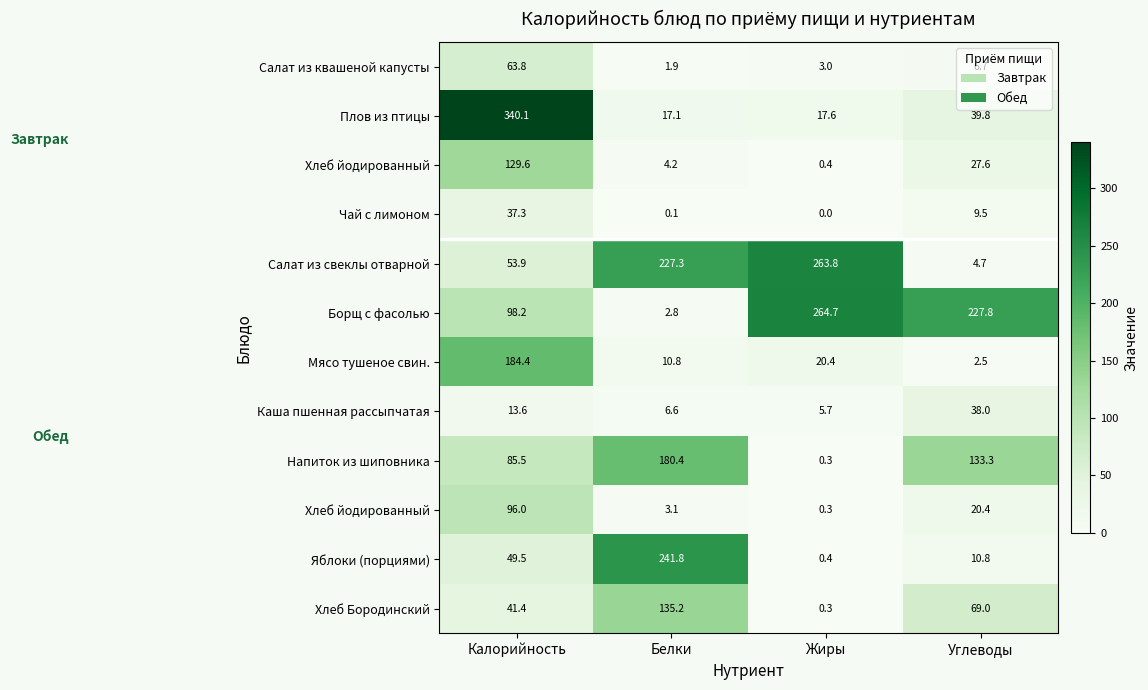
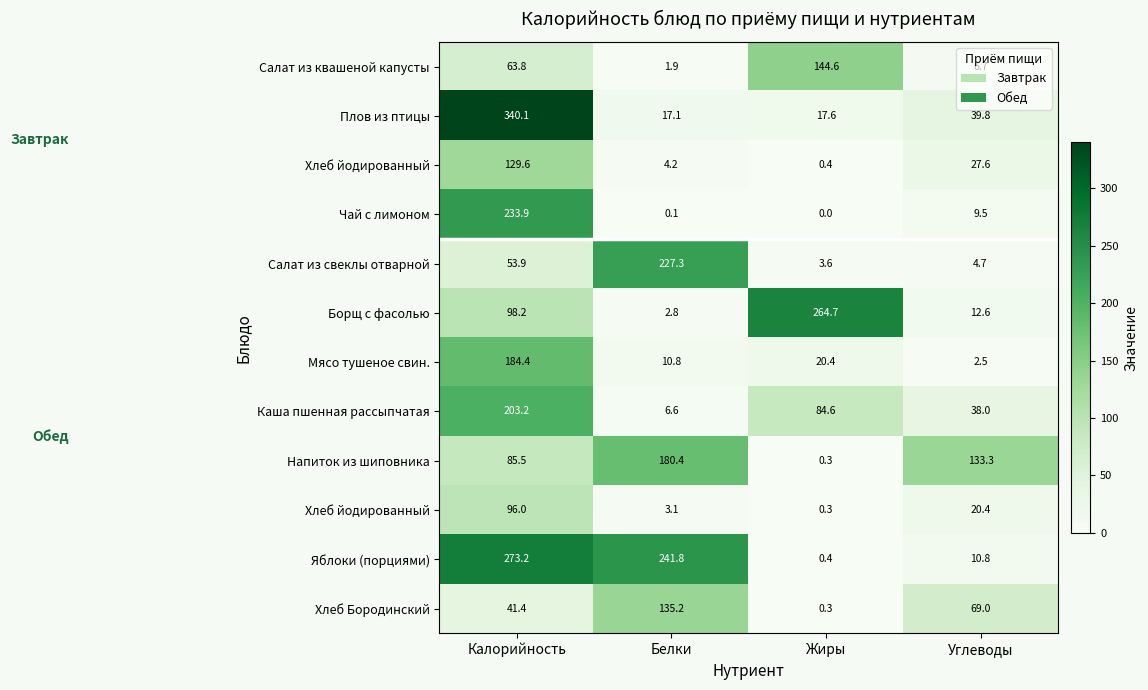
Салат из квашеной капусты, Жиры: 3.0 -> 144.6
Чай с лимоном, Калорийность: 37.3 -> 233.9
Салат из свеклы отварной, Жиры: 263.8 -> 3.6
Борщ с фасолью, Углеводы: 227.8 -> 12.6
Каша пшенная рассыпчатая, Калорийность: 13.6 -> 203.2
Каша пшенная рассыпчатая, Жиры: 5.7 -> 84.6
Яблоки (порциями), Калорийность: 49.5 -> 273.2
